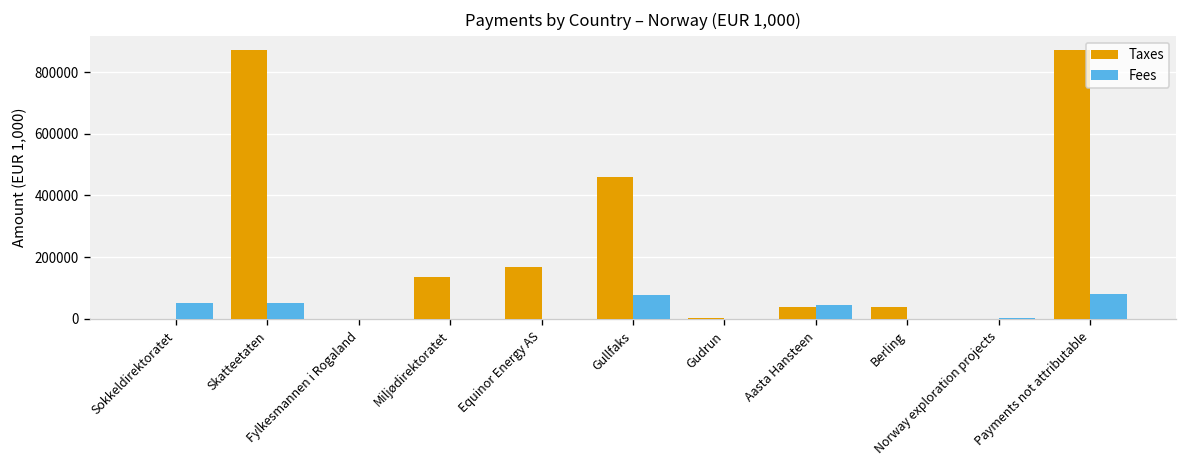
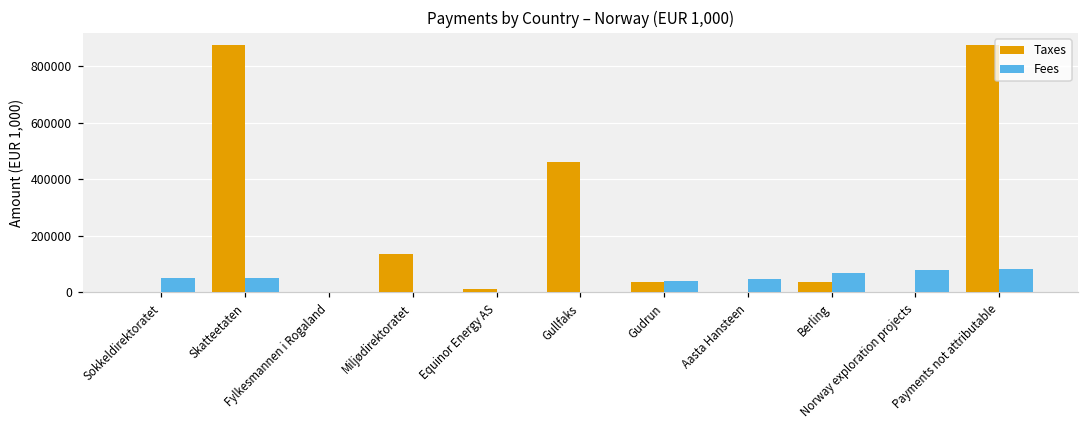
Taxes, Equinor Energy AS: 170000 -> 10000
Fees, Gullfaks: 80000 -> 0
Taxes, Gudrun: 0 -> 40000
Fees, Gudrun: 0 -> 40000
Taxes, Aasta Hansteen: 40000 -> 0
Fees, Berling: 0 -> 70000
Fees, Norway exploration projects: 0 -> 80000
